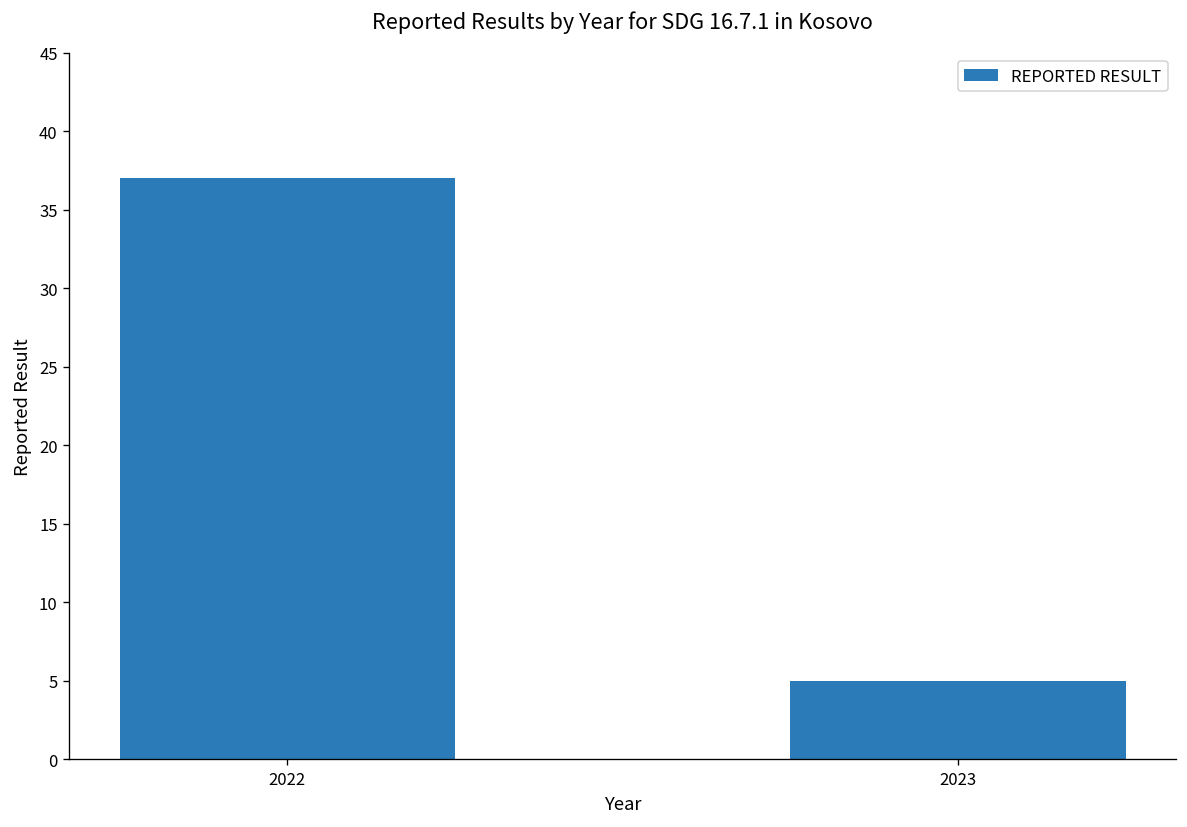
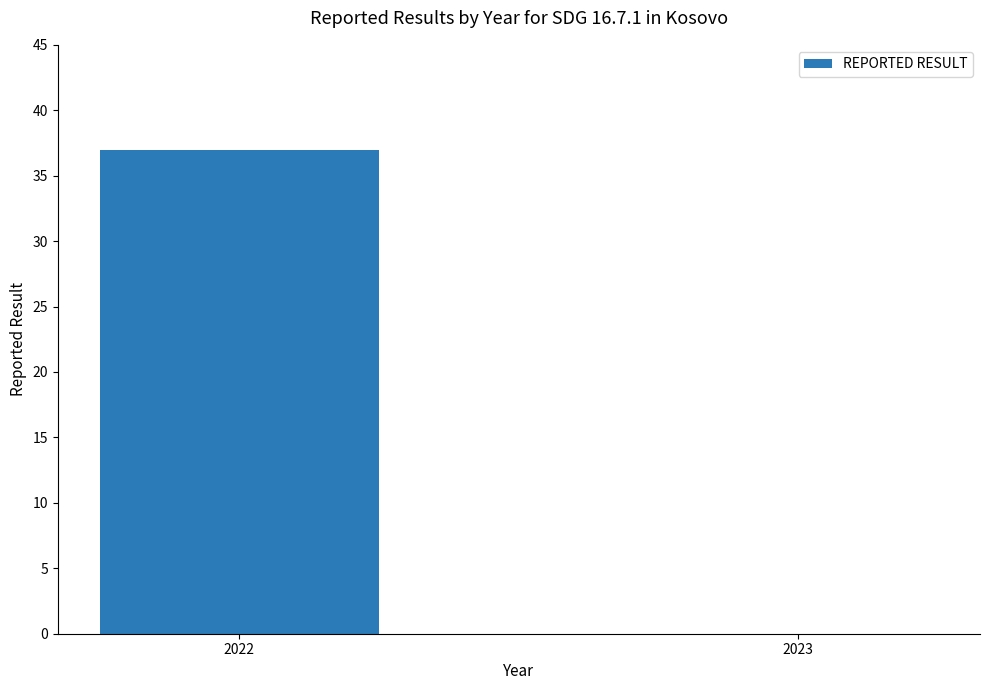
2023: 5 -> 0
